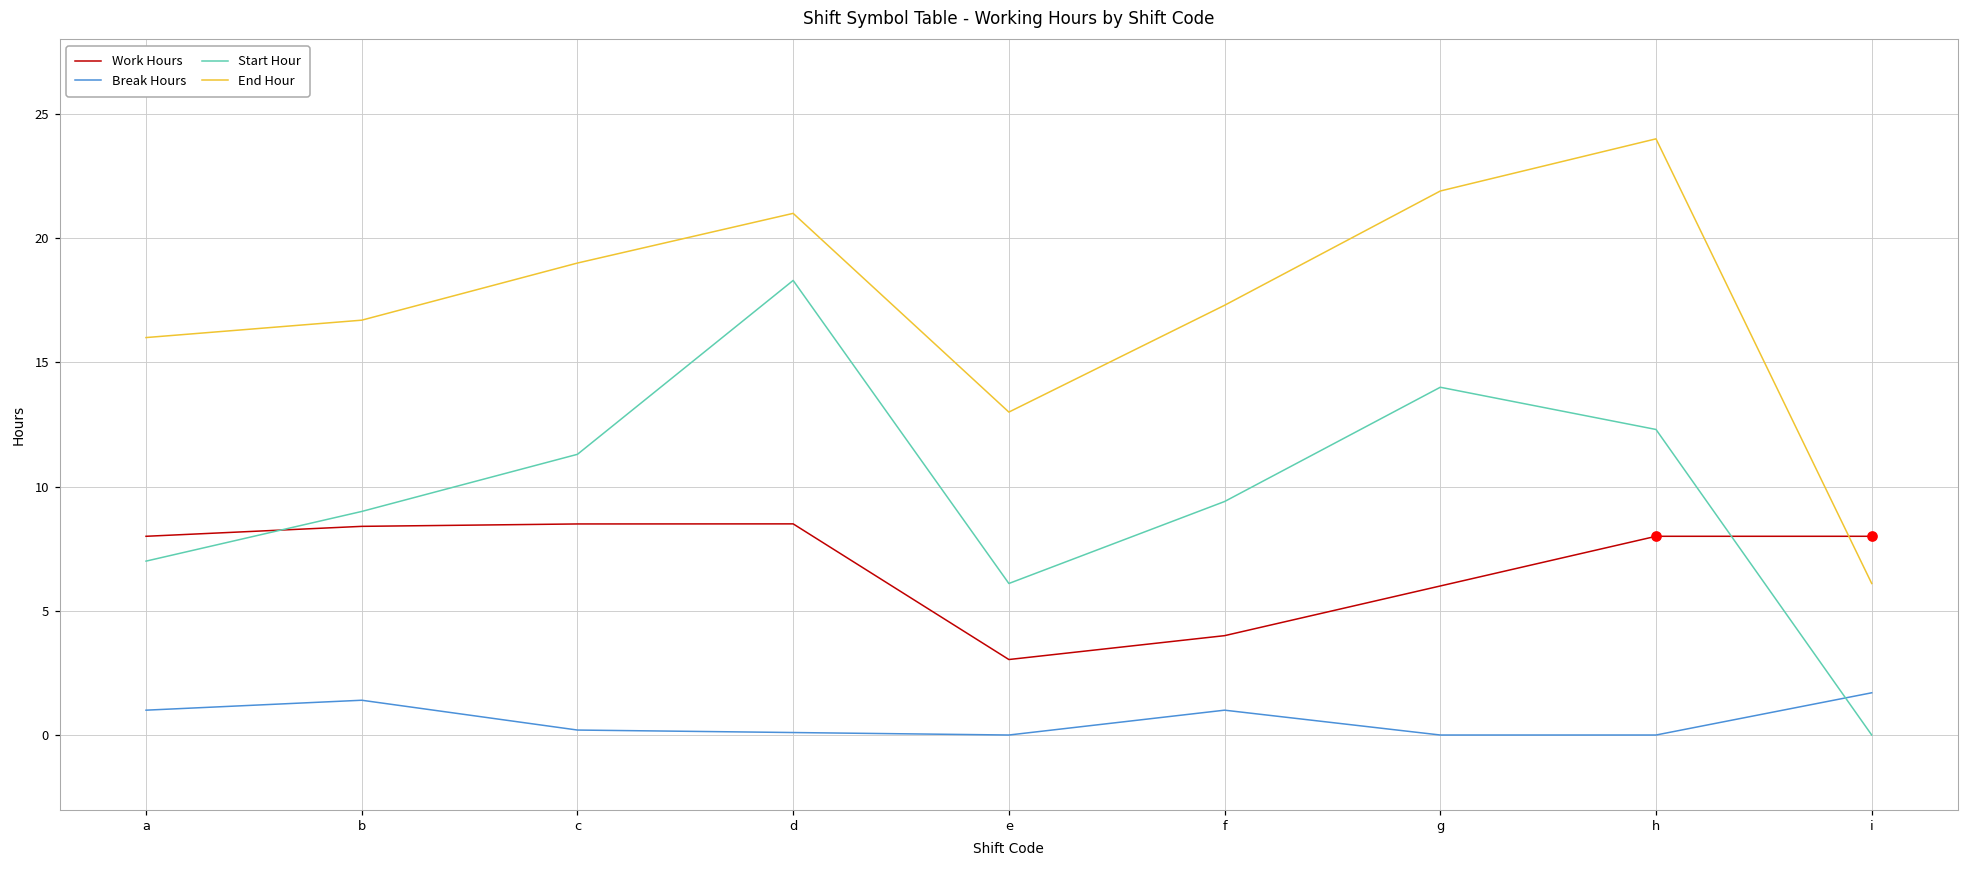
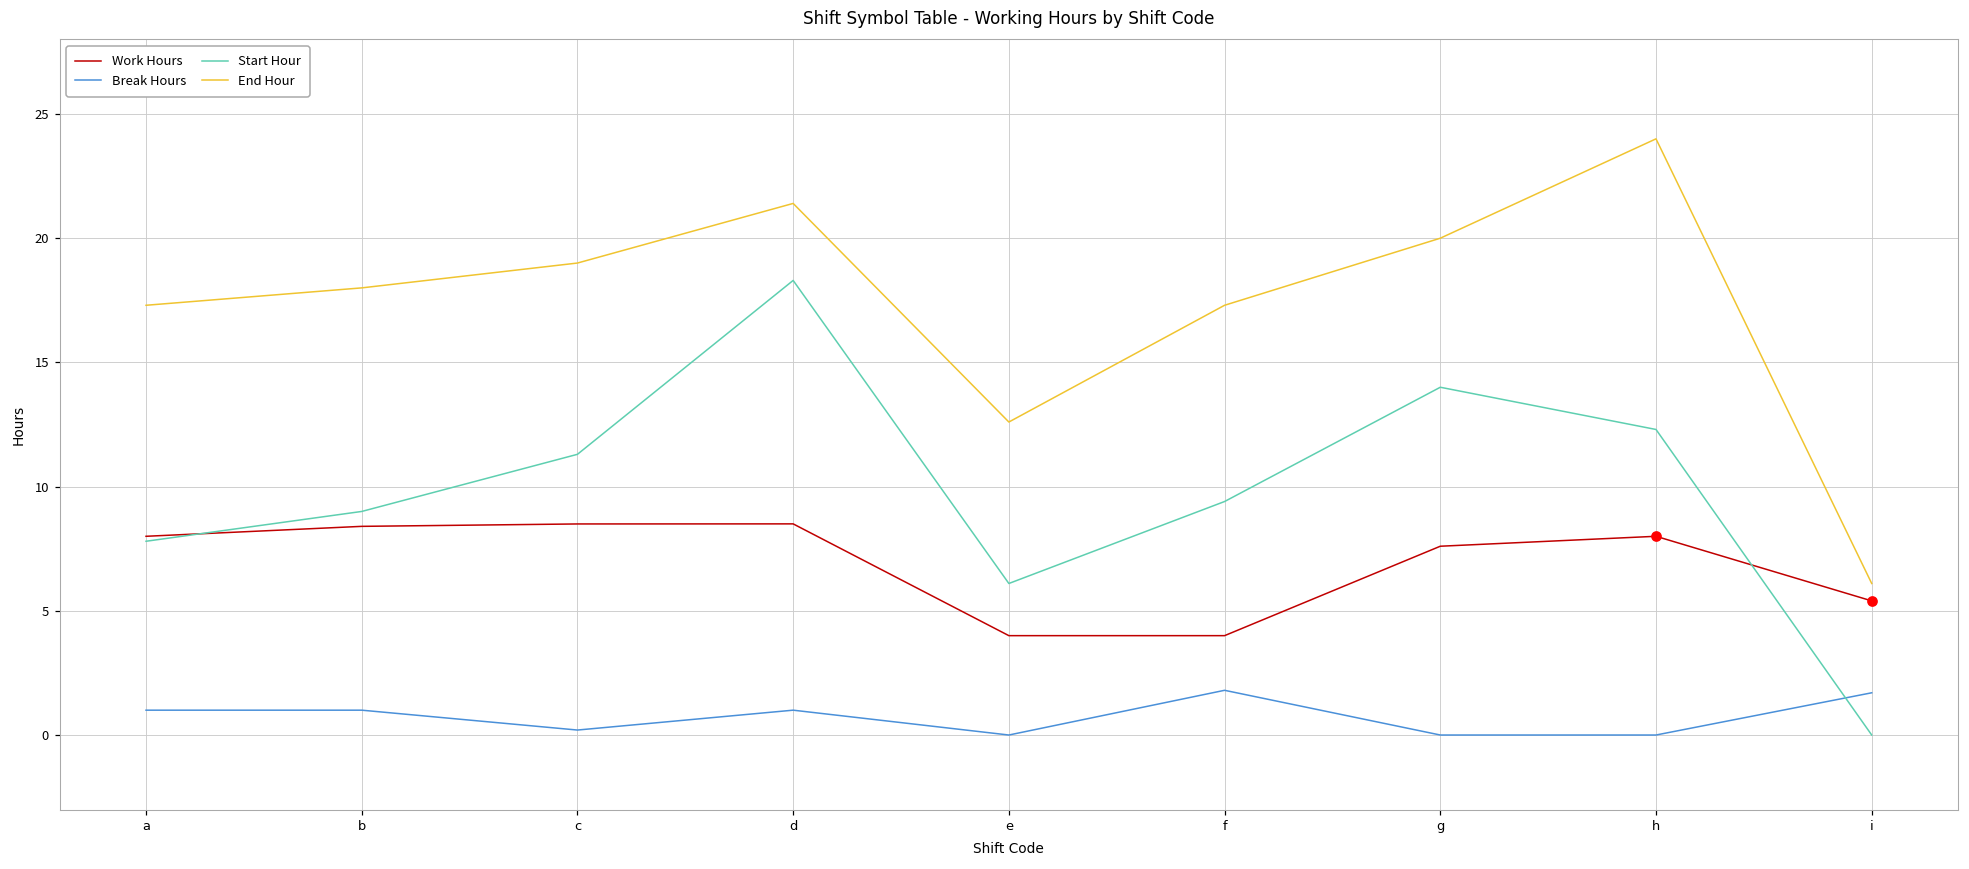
Start Hour, a: 7.0 -> 7.8
End Hour, a: 16.0 -> 17.3
Break Hours, b: 1.4 -> 1.0
End Hour, b: 16.7 -> 18.0
Break Hours, d: 0.1 -> 1.0
End Hour, d: 21.0 -> 21.4
Work Hours, e: 3.0 -> 4.0
End Hour, e: 13.0 -> 12.6
Break Hours, f: 1.0 -> 1.8
Work Hours, g: 6.0 -> 7.6
End Hour, g: 21.9 -> 20.0
Work Hours, i: 8.0 -> 5.4
